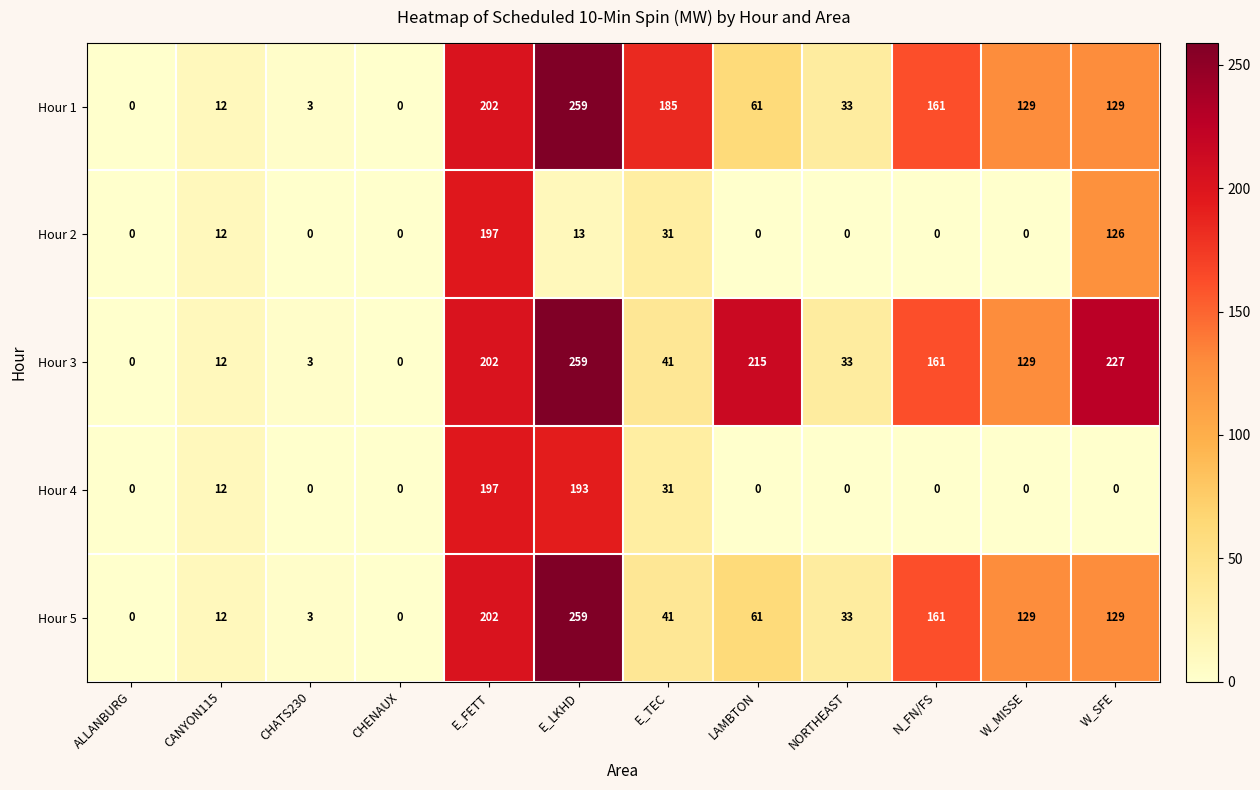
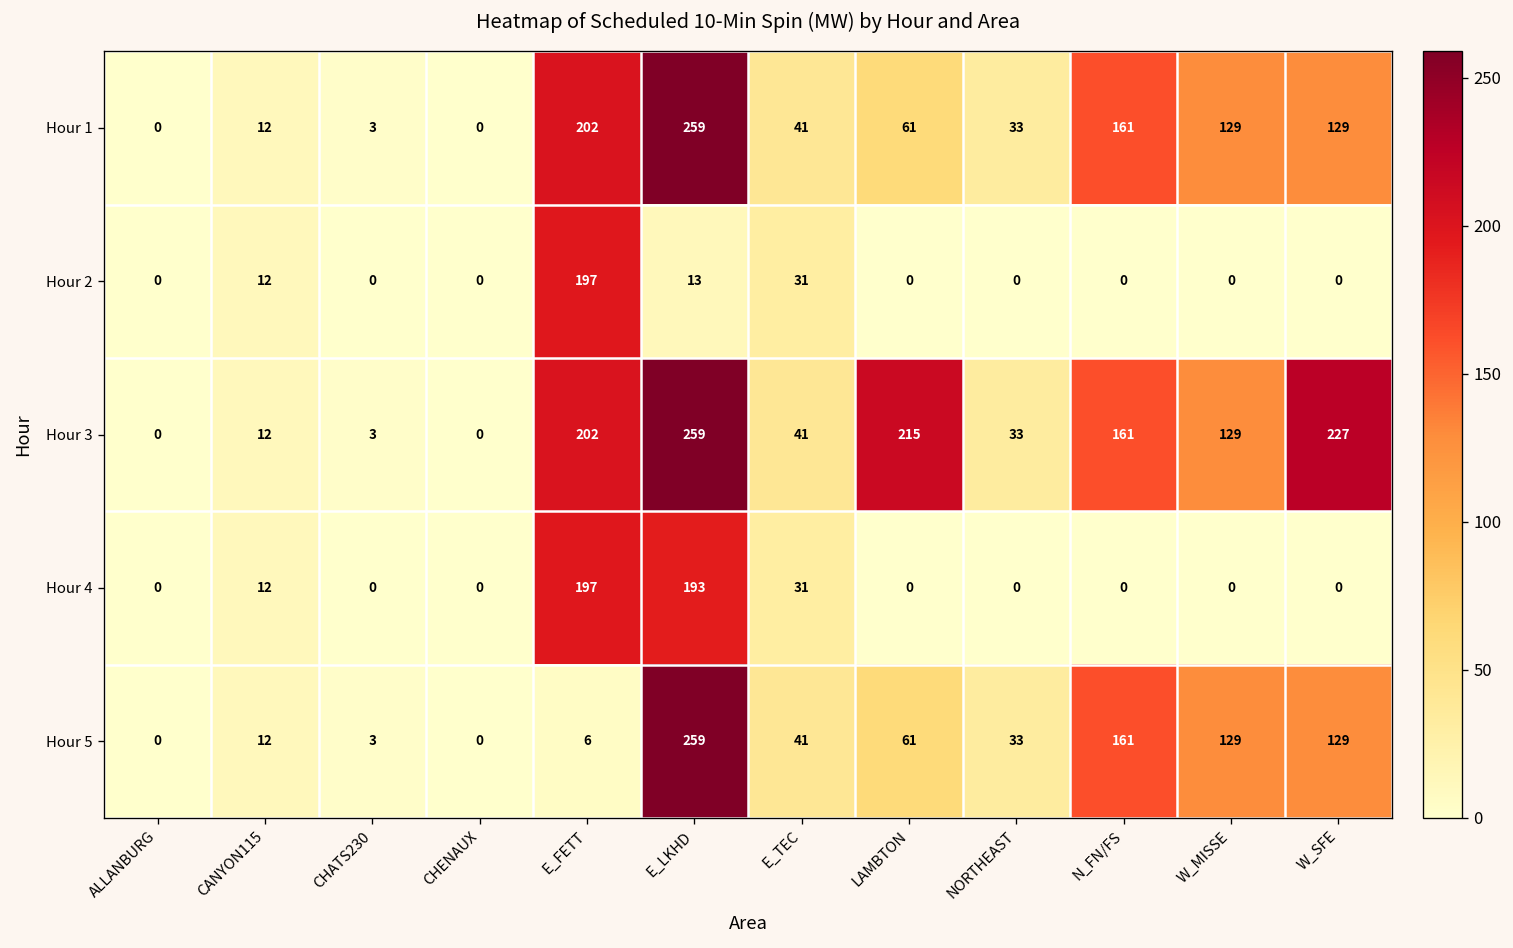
Hour 1, E_TEC: 185 -> 41
Hour 2, W_SFE: 126 -> 0
Hour 5, E_FETT: 202 -> 6
